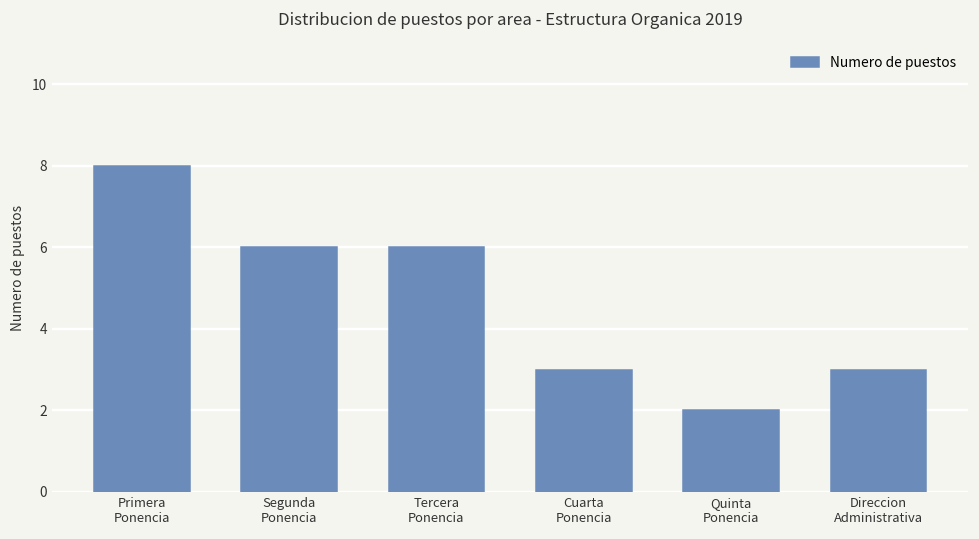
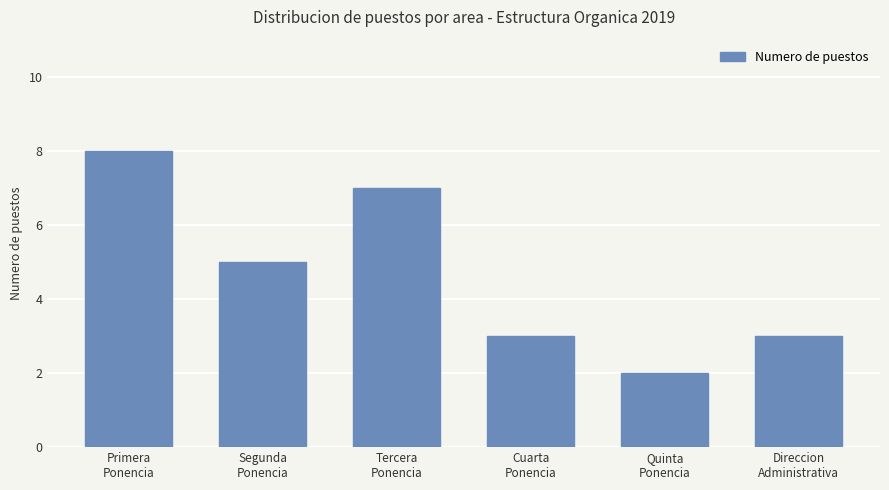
Segunda Ponencia: 6 -> 5
Tercera Ponencia: 6 -> 7
